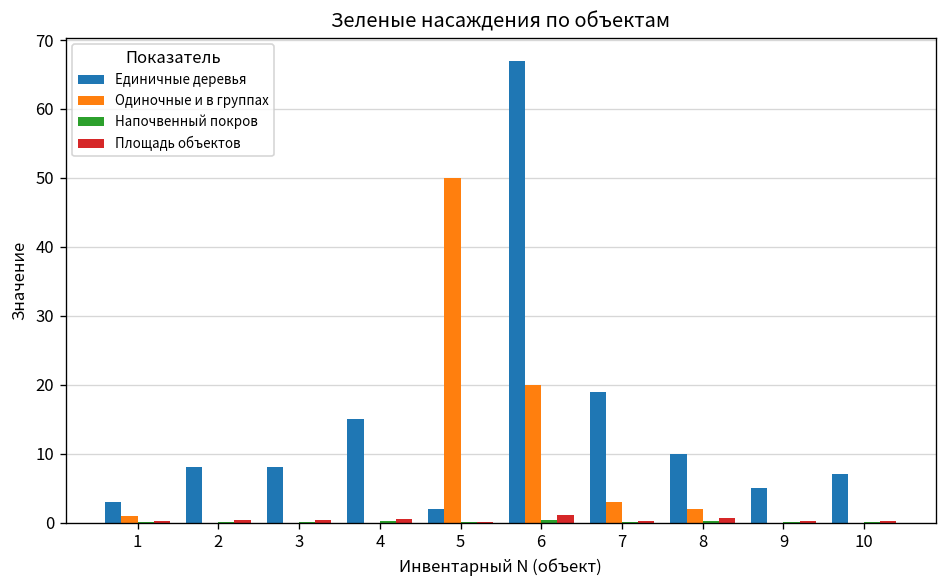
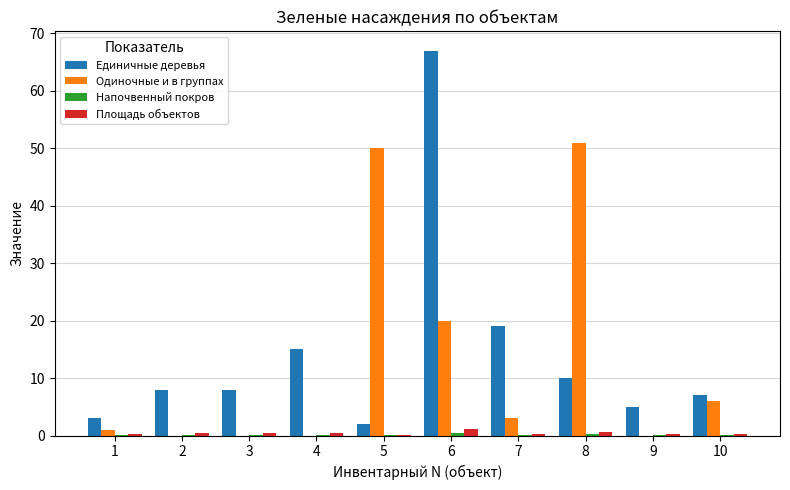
Одиночные и в группах, 8: 2 -> 51
Одиночные и в группах, 10: 0 -> 6
